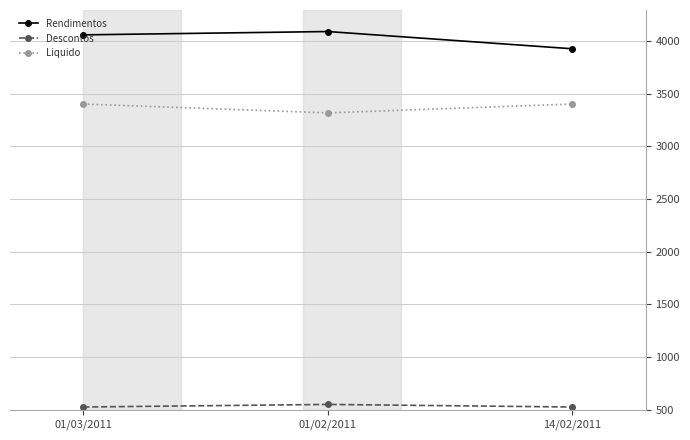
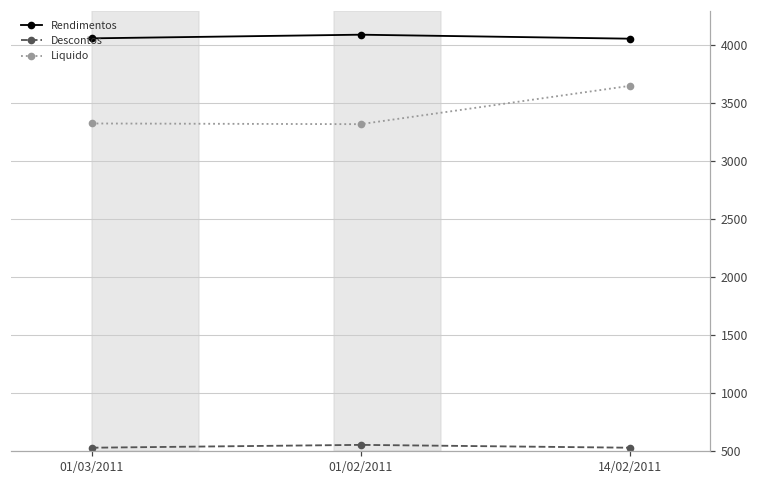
Liquido, 01/03/2011: 3400 -> 3320
Rendimentos, 14/02/2011: 3930 -> 4060
Liquido, 14/02/2011: 3400 -> 3650
